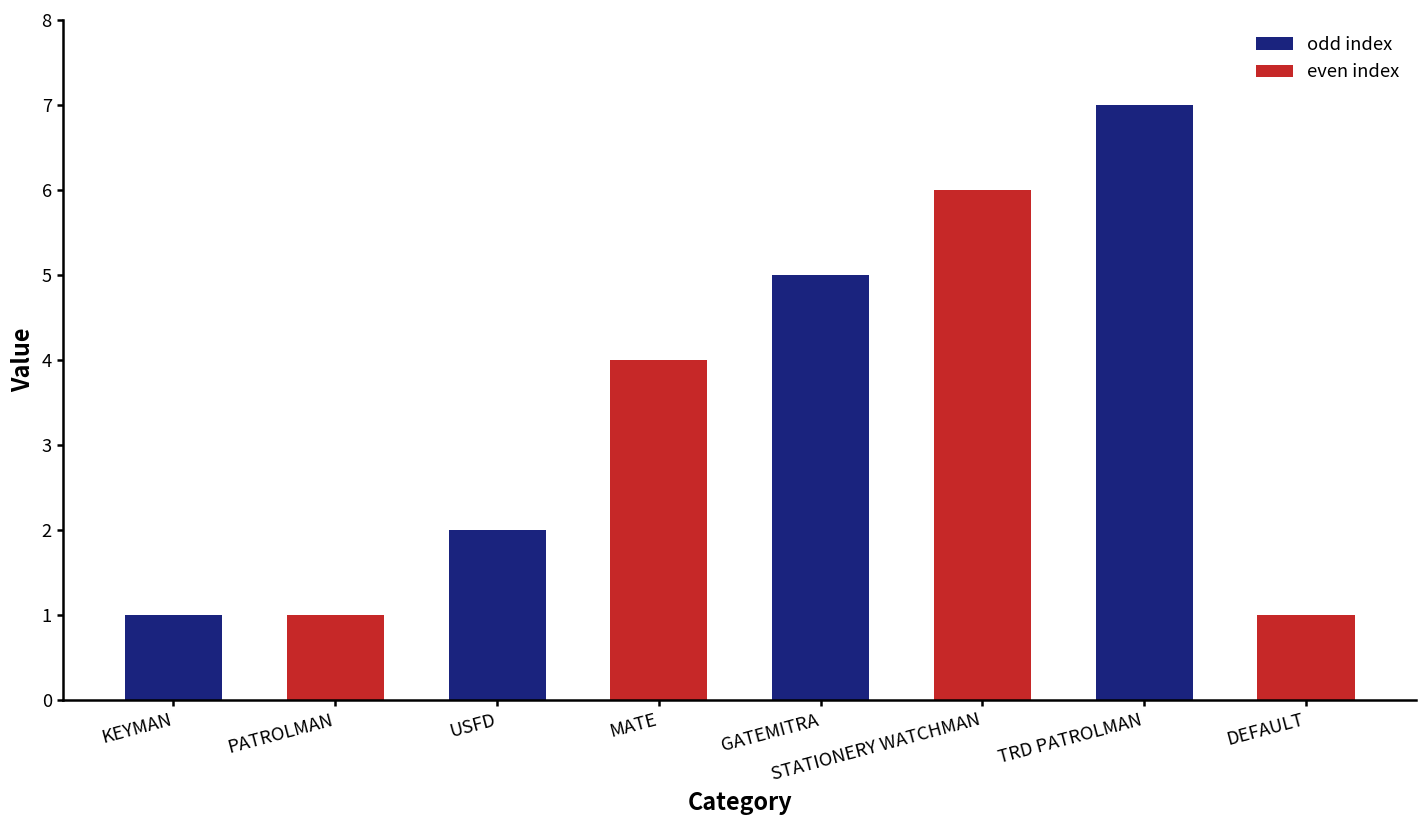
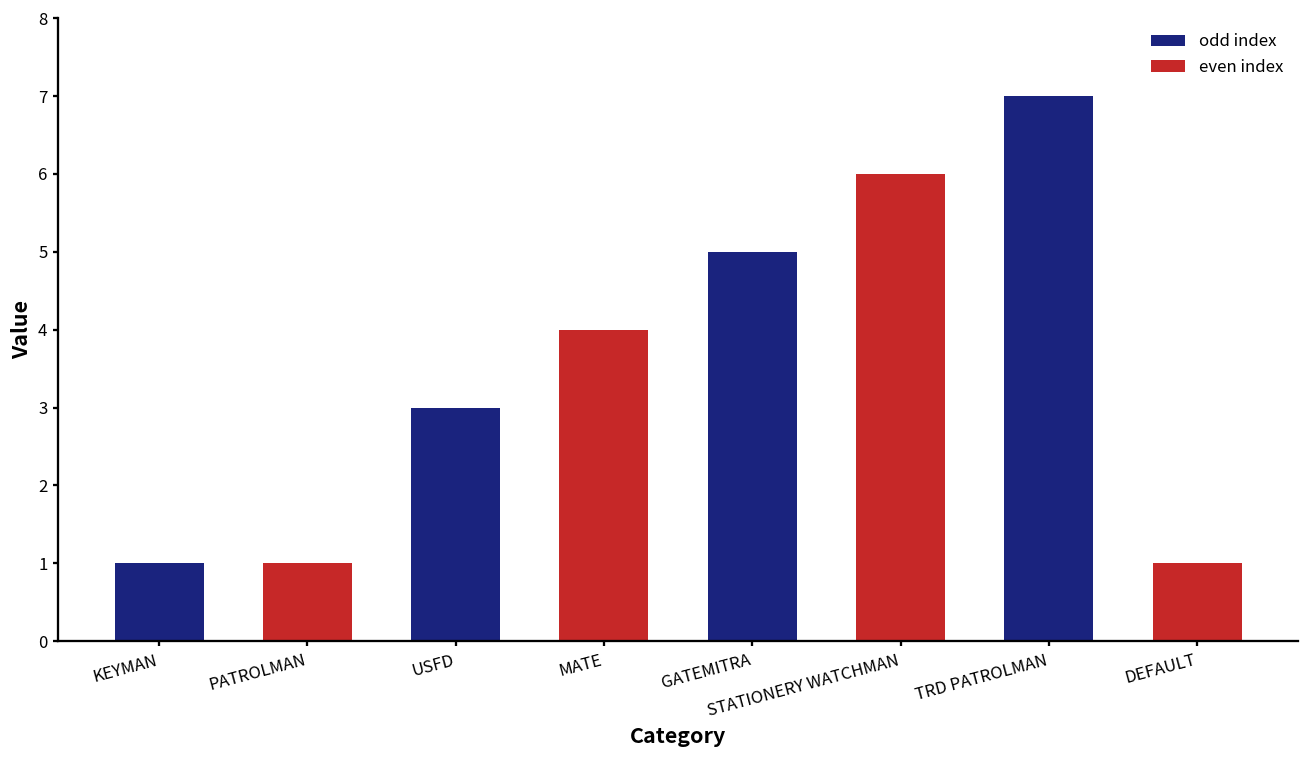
USFD: 2 -> 3
